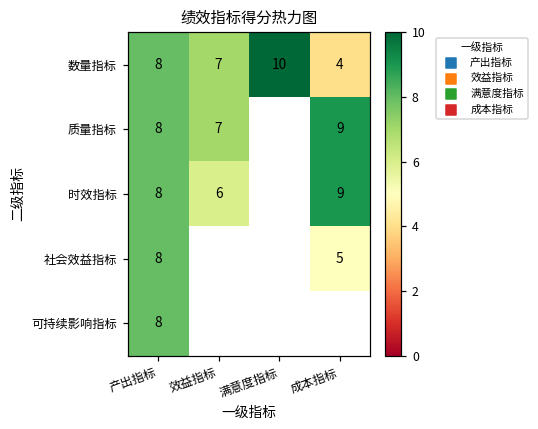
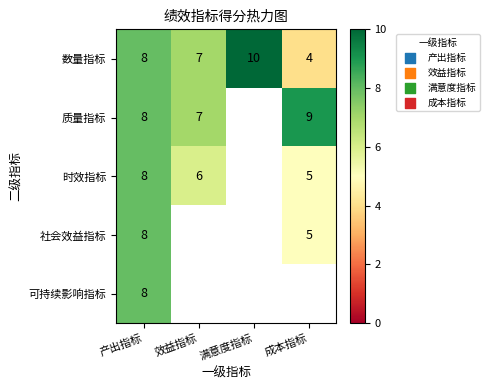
时效指标, 成本指标: 9 -> 5
